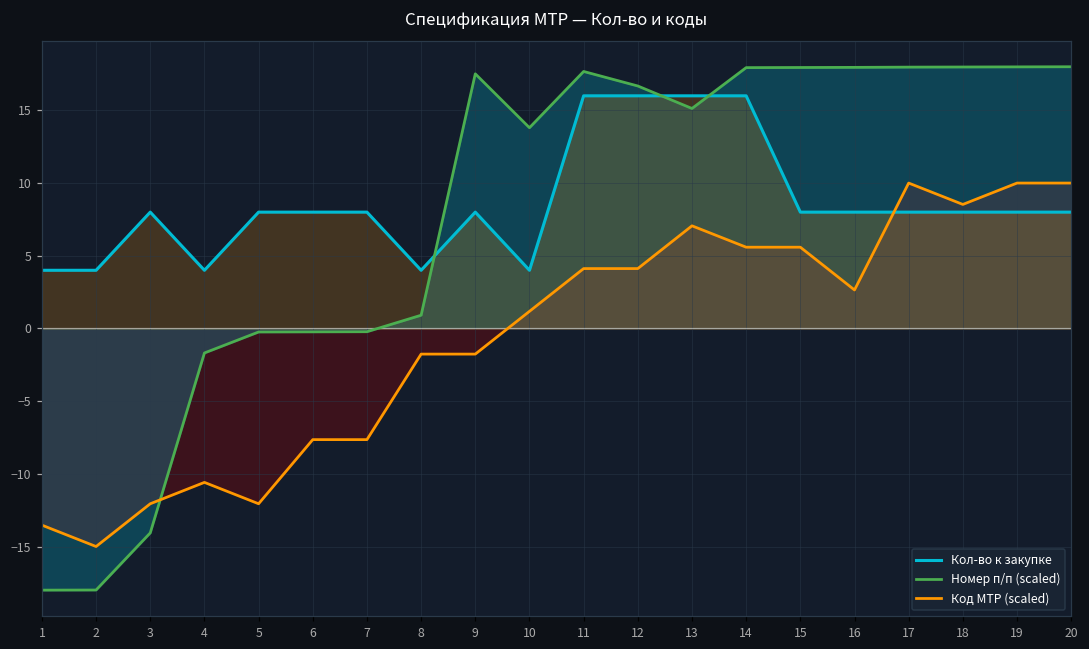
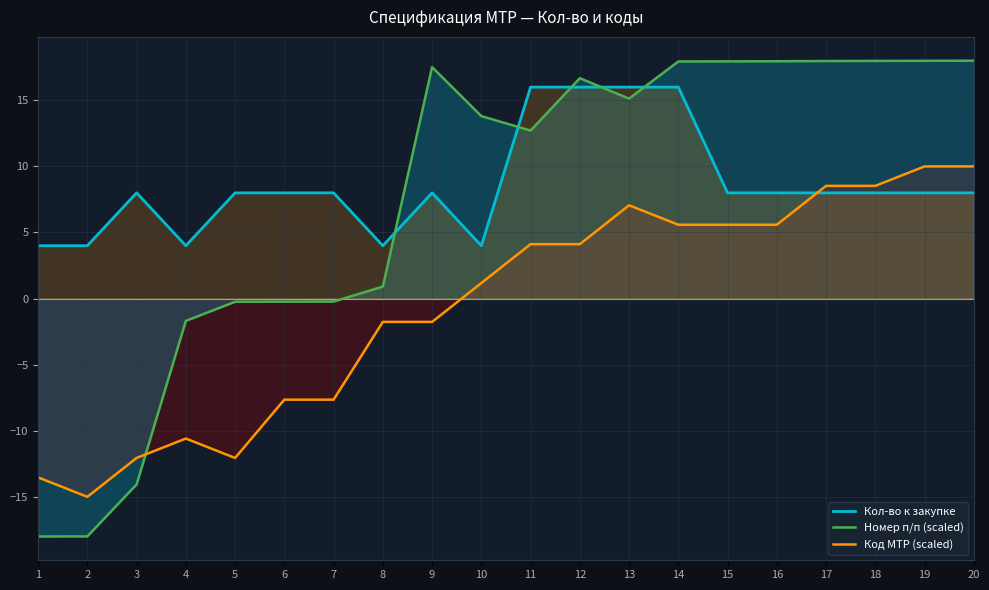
Номер п/п (scaled), 11: 17.7 -> 12.7
Код МТР (scaled), 16: 2.6 -> 5.6
Код МТР (scaled), 17: 10.0 -> 8.5
